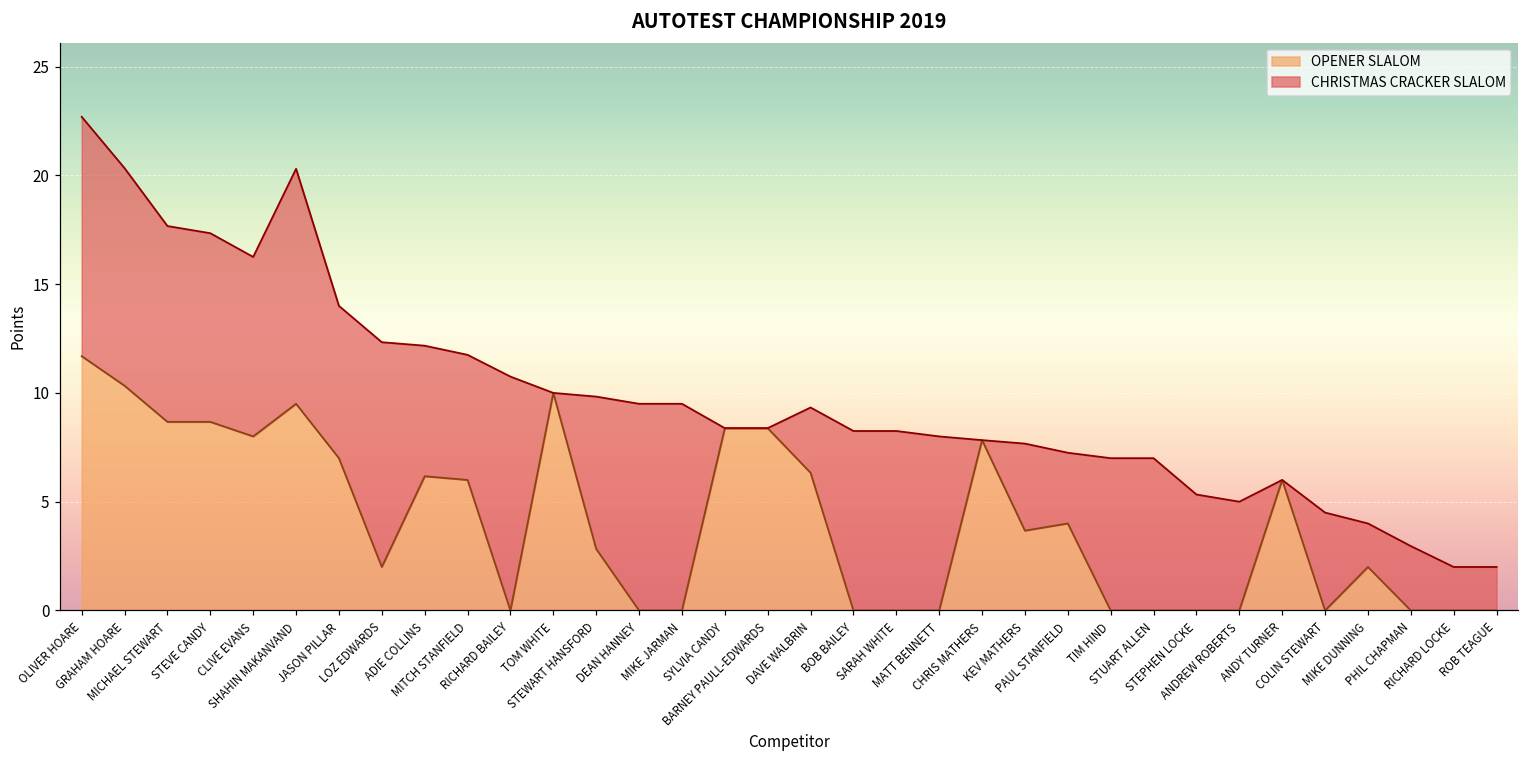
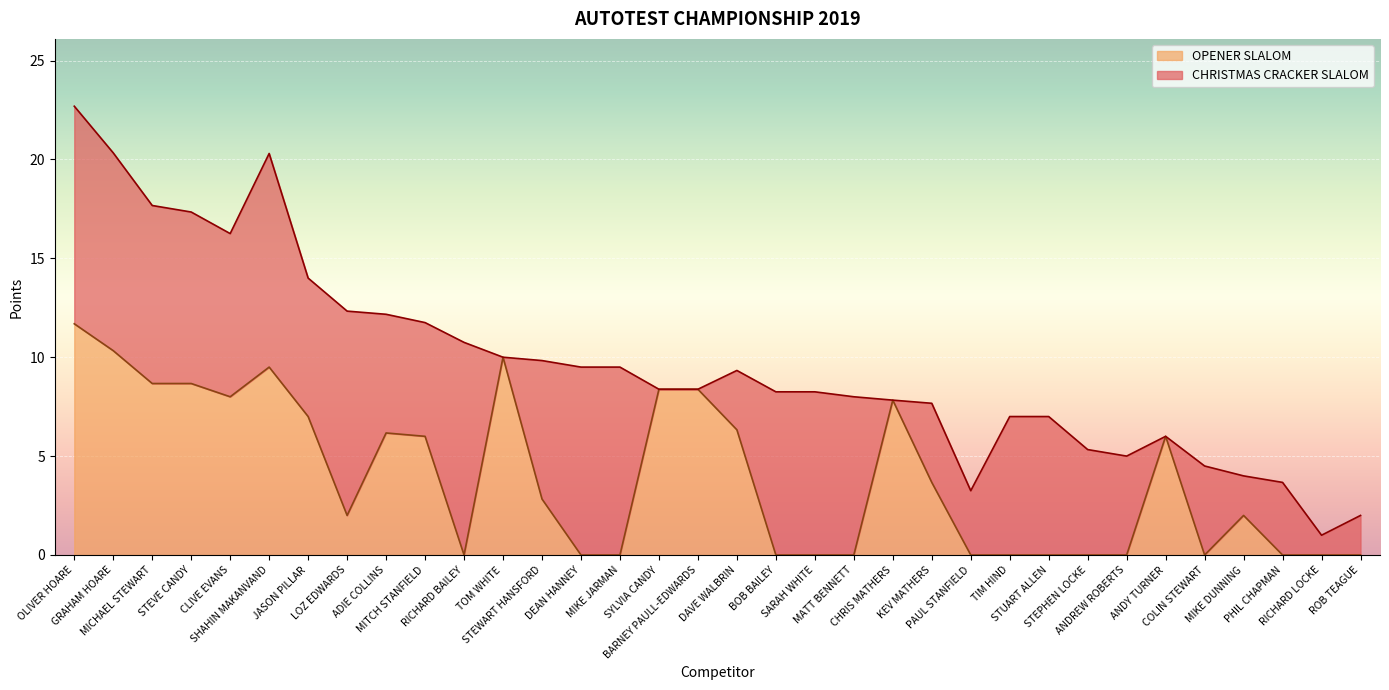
OPENER SLALOM, PAUL STANFIELD: 4 -> 0
CHRISTMAS CRACKER SLALOM, PHIL CHAPMAN: 3.0 -> 3.7
CHRISTMAS CRACKER SLALOM, RICHARD LOCKE: 2 -> 1
